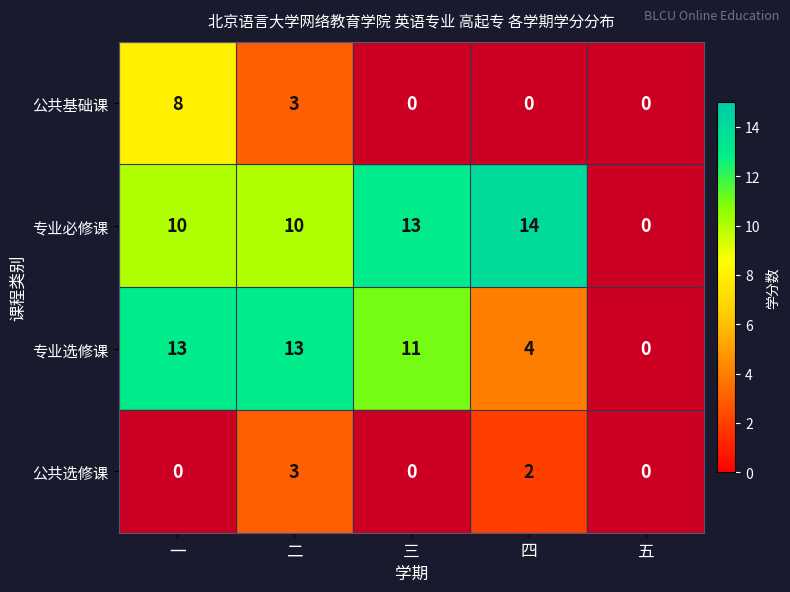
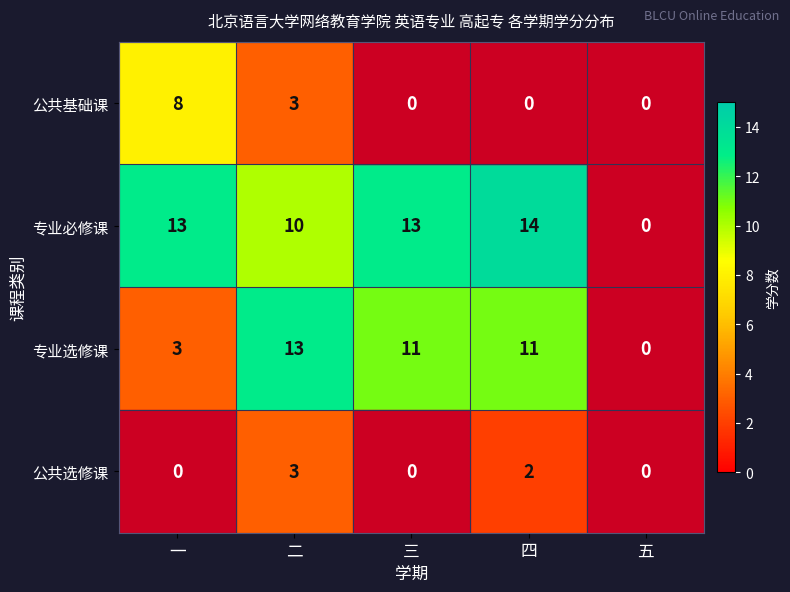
专业必修课, 一: 10 -> 13
专业选修课, 一: 13 -> 3
专业选修课, 四: 4 -> 11
